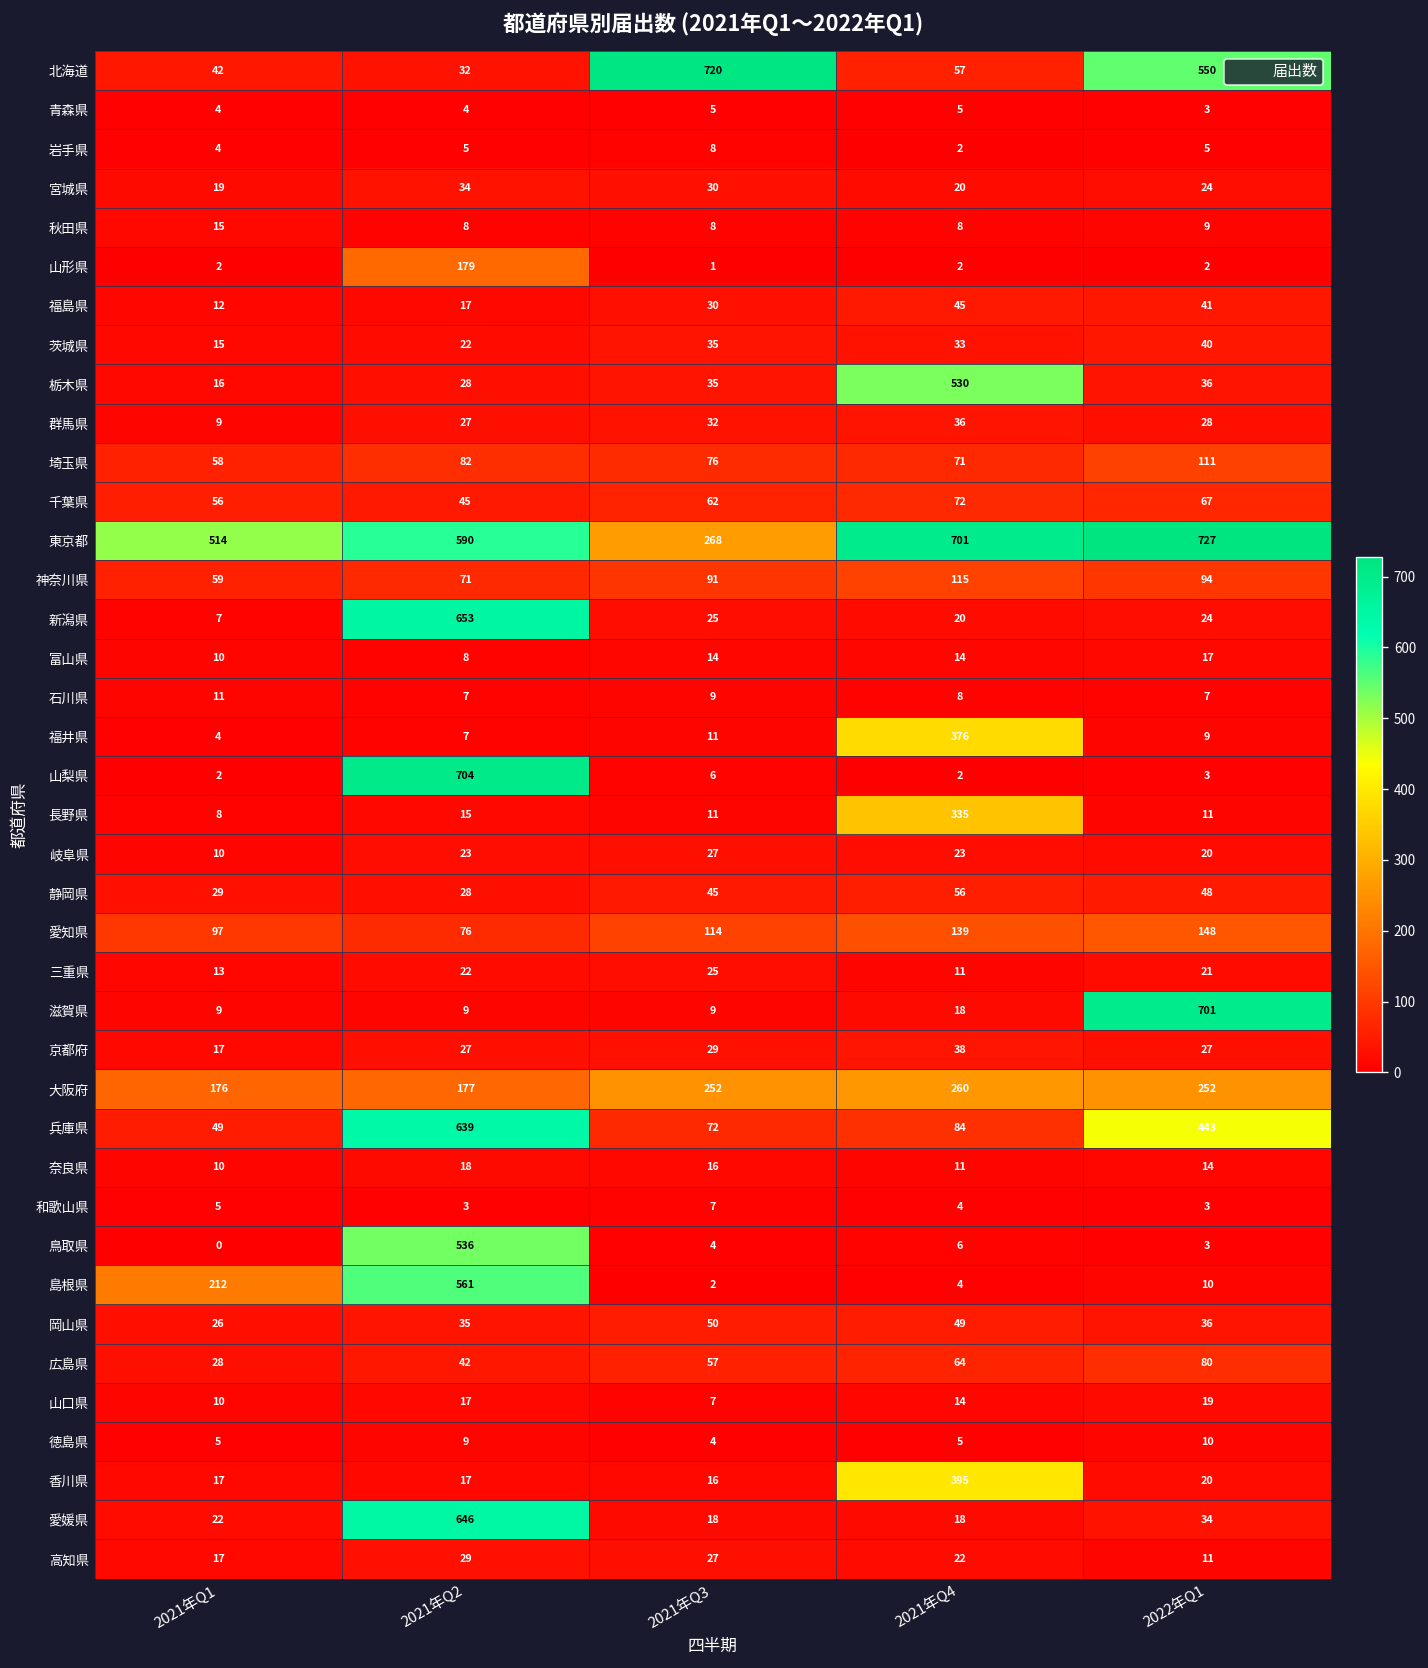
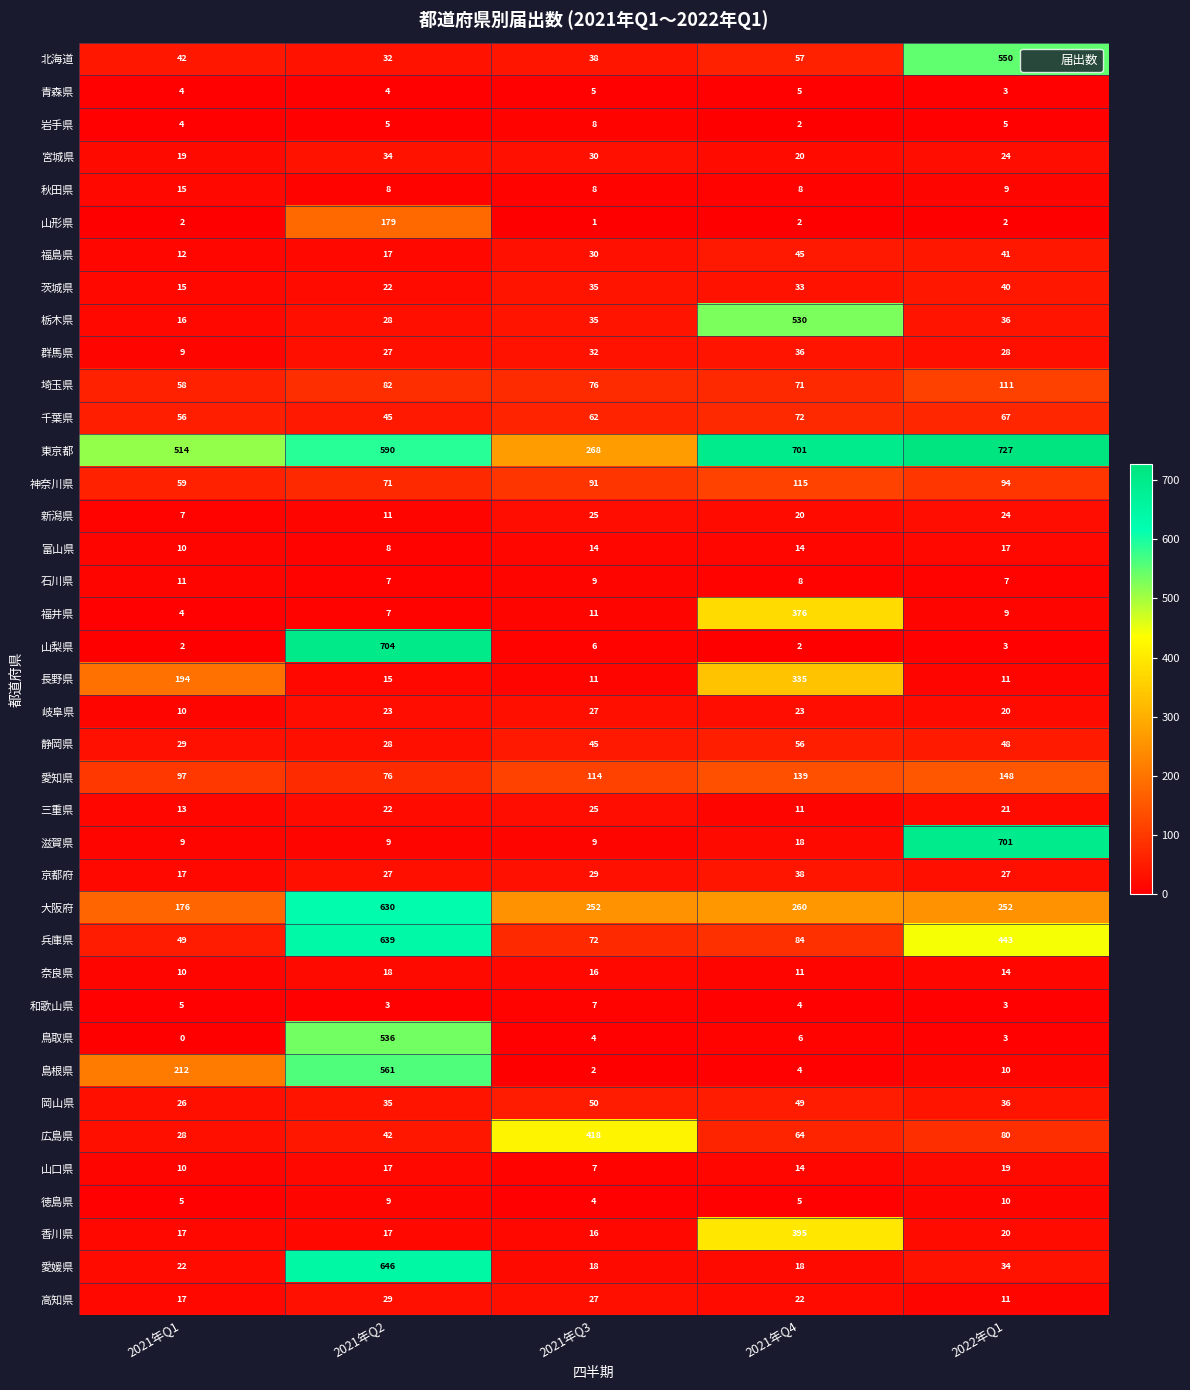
北海道, 2021年Q3: 720 -> 38
新潟県, 2021年Q2: 653 -> 11
長野県, 2021年Q1: 8 -> 194
大阪府, 2021年Q2: 177 -> 630
広島県, 2021年Q3: 57 -> 418
